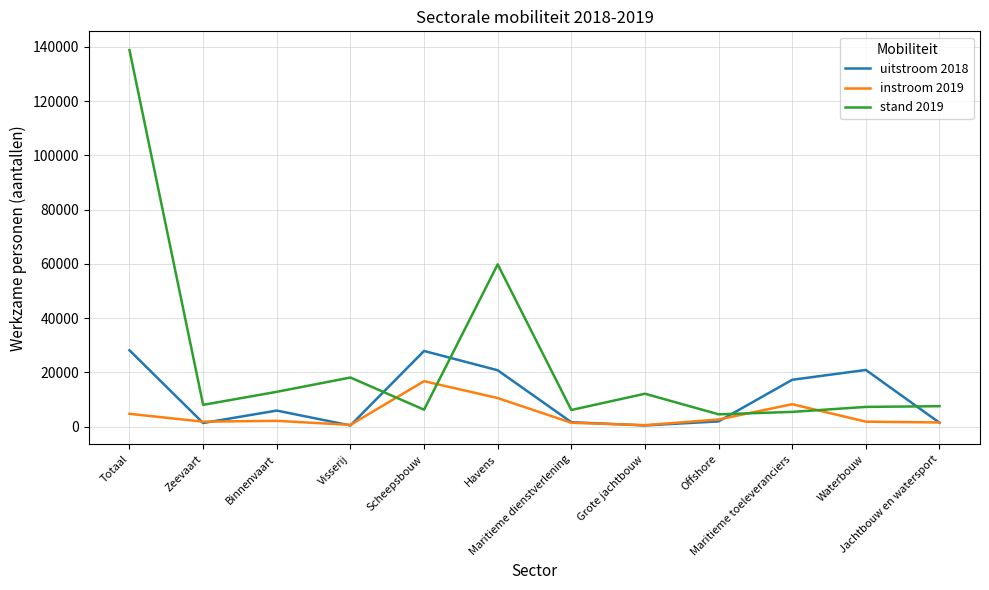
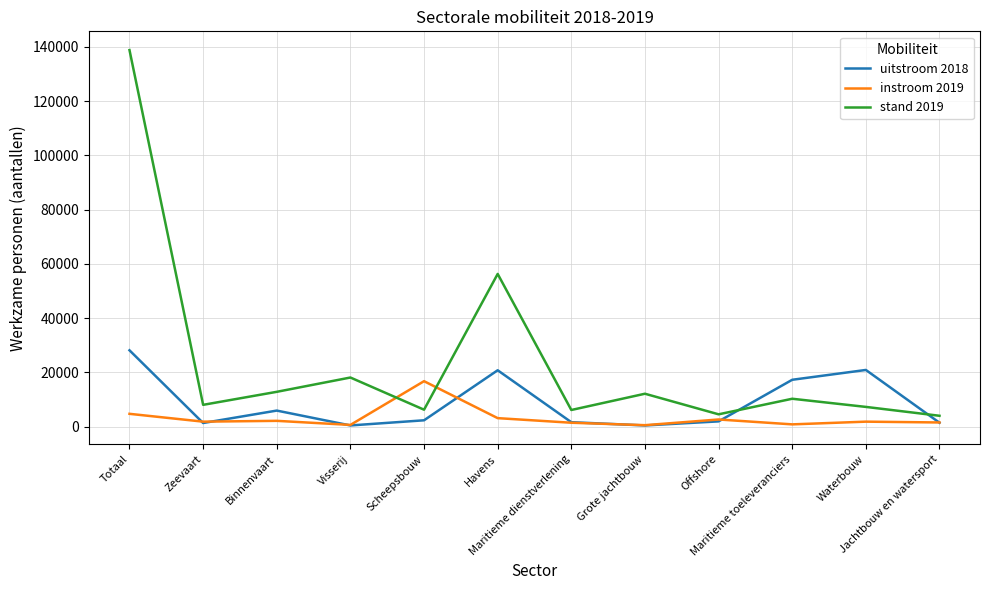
uitstroom 2018, Scheepsbouw: 28000 -> 2000
instroom 2019, Havens: 11000 -> 3000
stand 2019, Havens: 60000 -> 56000
instroom 2019, Maritieme toeleveranciers: 8000 -> 1000
stand 2019, Maritieme toeleveranciers: 5000 -> 10000
stand 2019, Jachtbouw en watersport: 8000 -> 4000
